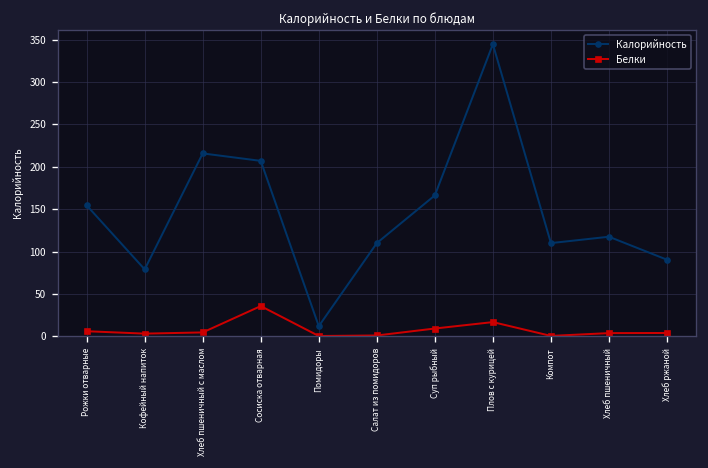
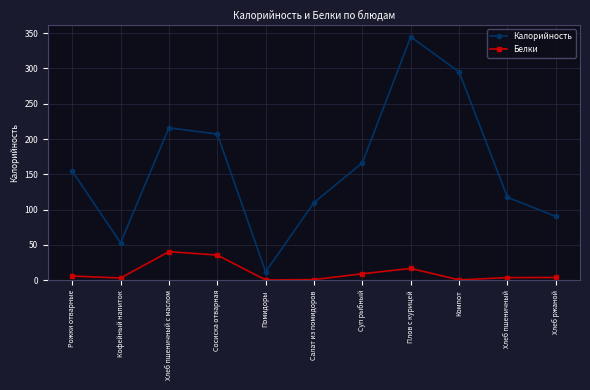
Калорийность, Кофейный напиток: 80 -> 50
Белки, Хлеб пшеничный с маслом: 0 -> 40
Калорийность, Компот: 110 -> 300
